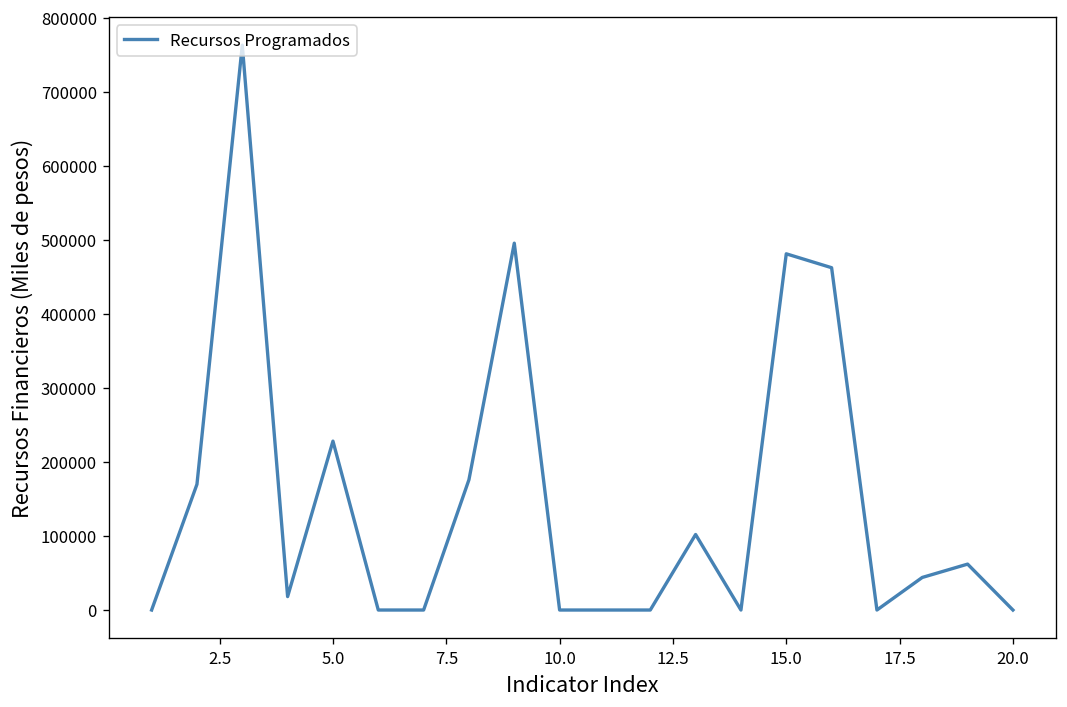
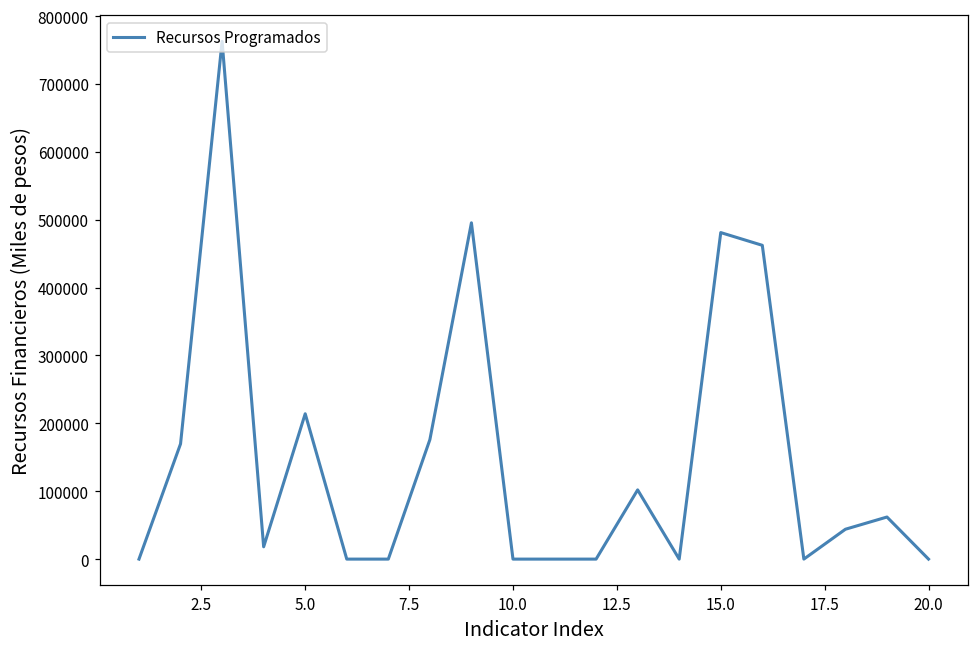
5.0: 230000 -> 210000
